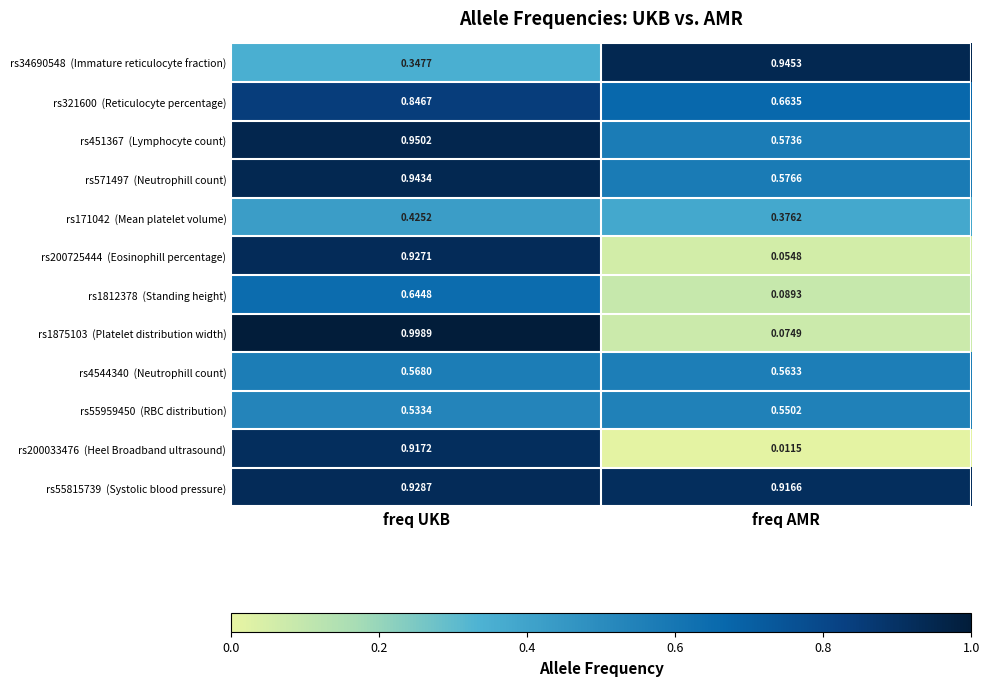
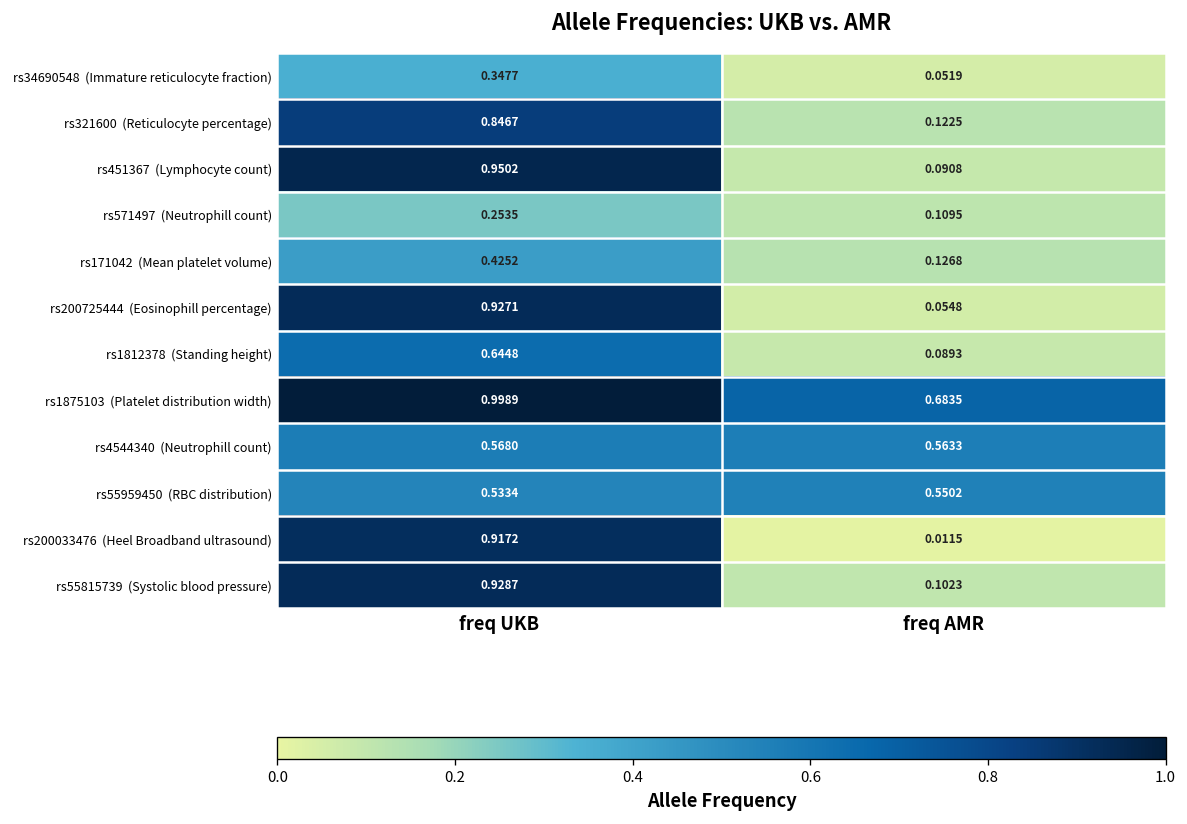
rs34690548 (Immature reticulocyte fraction), freq AMR: 0.9453 -> 0.0519
rs321600 (Reticulocyte percentage), freq AMR: 0.6635 -> 0.1225
rs451367 (Lymphocyte count), freq AMR: 0.5736 -> 0.0908
rs571497 (Neutrophill count), freq UKB: 0.9434 -> 0.2535
rs571497 (Neutrophill count), freq AMR: 0.5766 -> 0.1095
rs171042 (Mean platelet volume), freq AMR: 0.3762 -> 0.1268
rs1875103 (Platelet distribution width), freq AMR: 0.0749 -> 0.6835
rs55815739 (Systolic blood pressure), freq AMR: 0.9166 -> 0.1023
